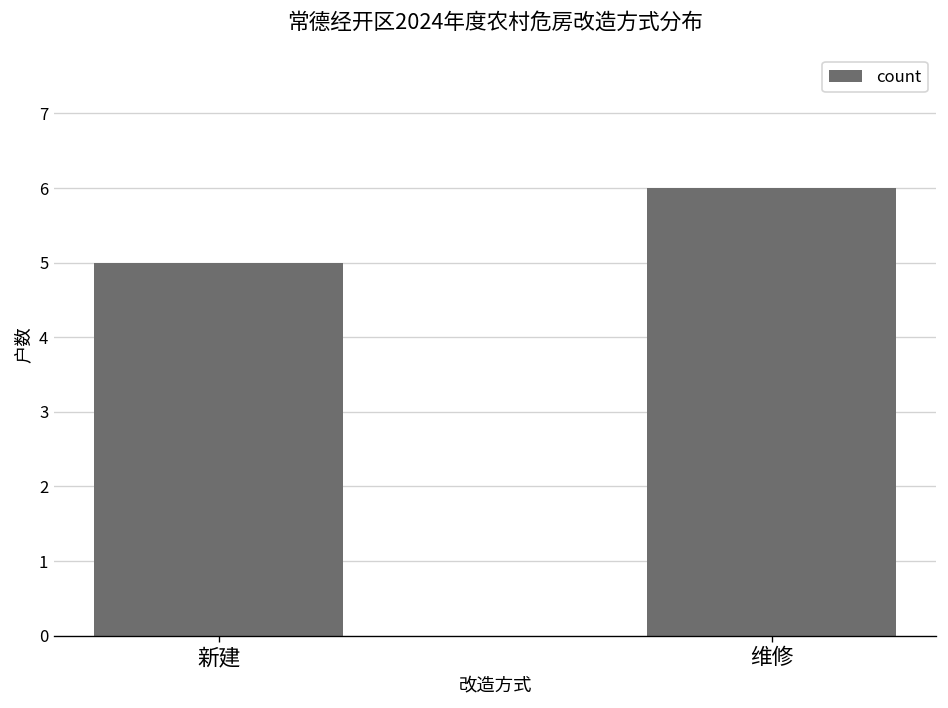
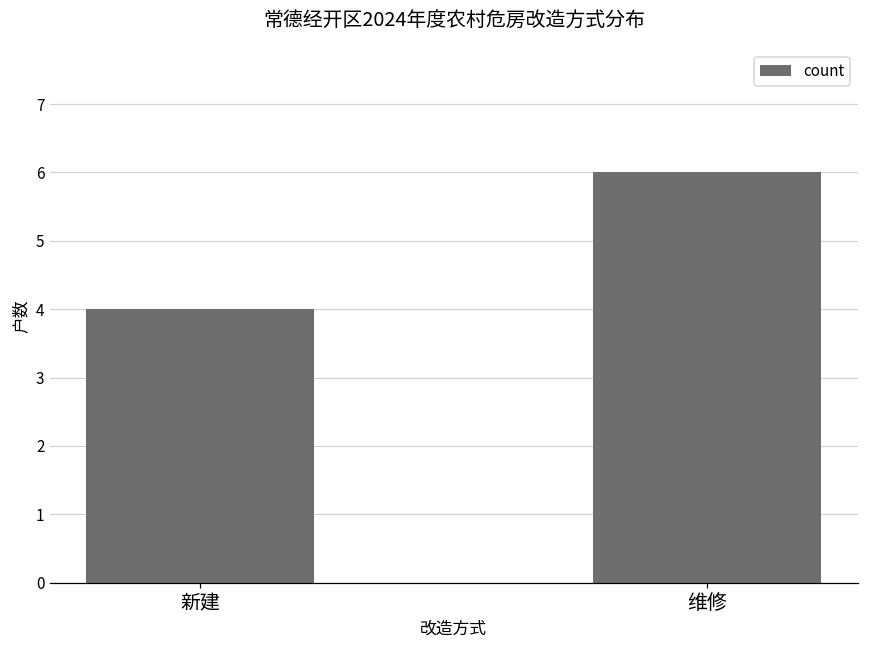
新建: 5 -> 4
